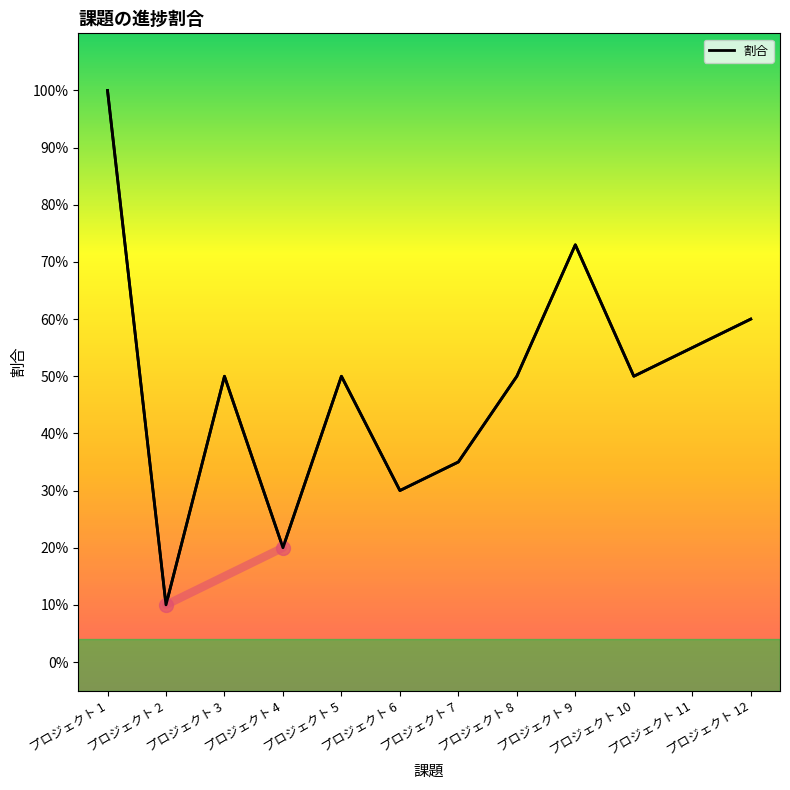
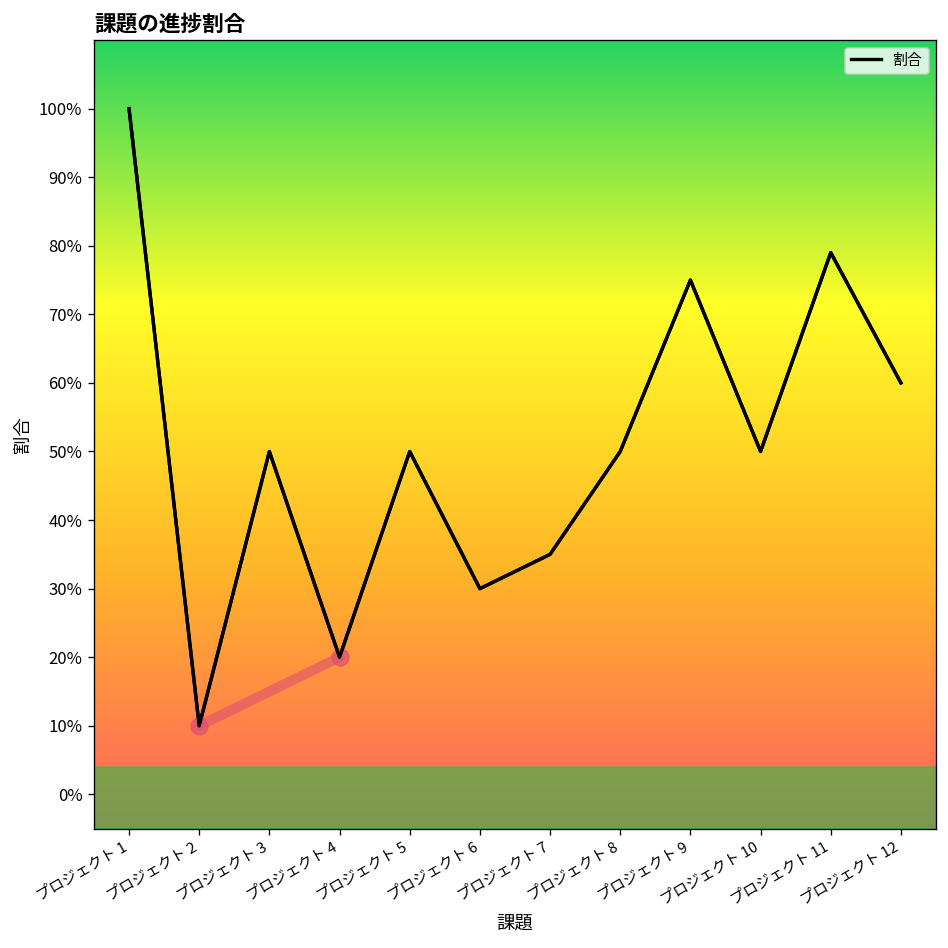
割合, プロジェクト 9: 73% -> 75%
割合, プロジェクト 11: 55% -> 79%
